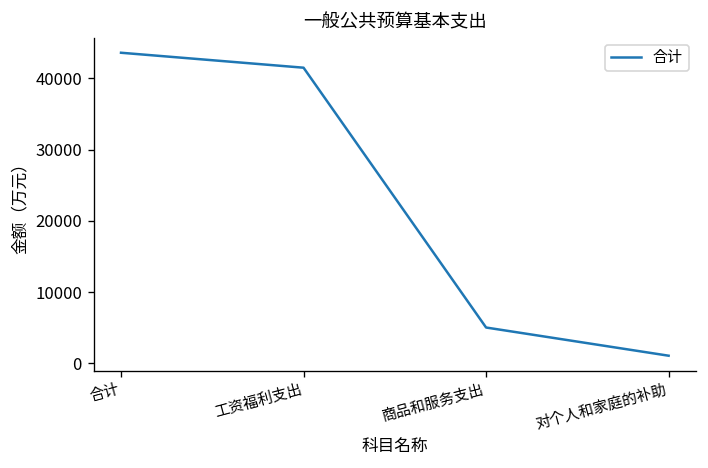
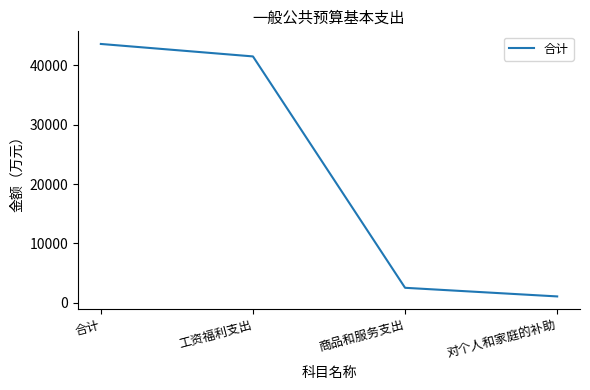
商品和服务支出: 5000 -> 3000
